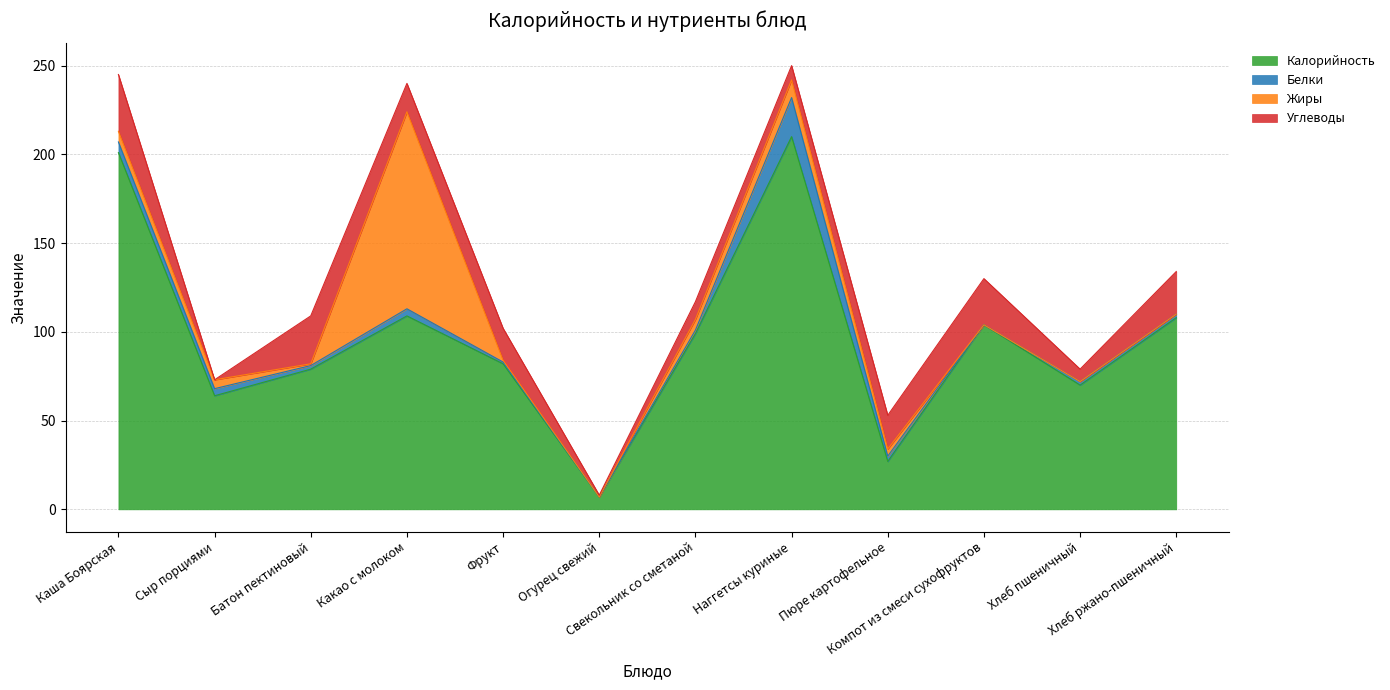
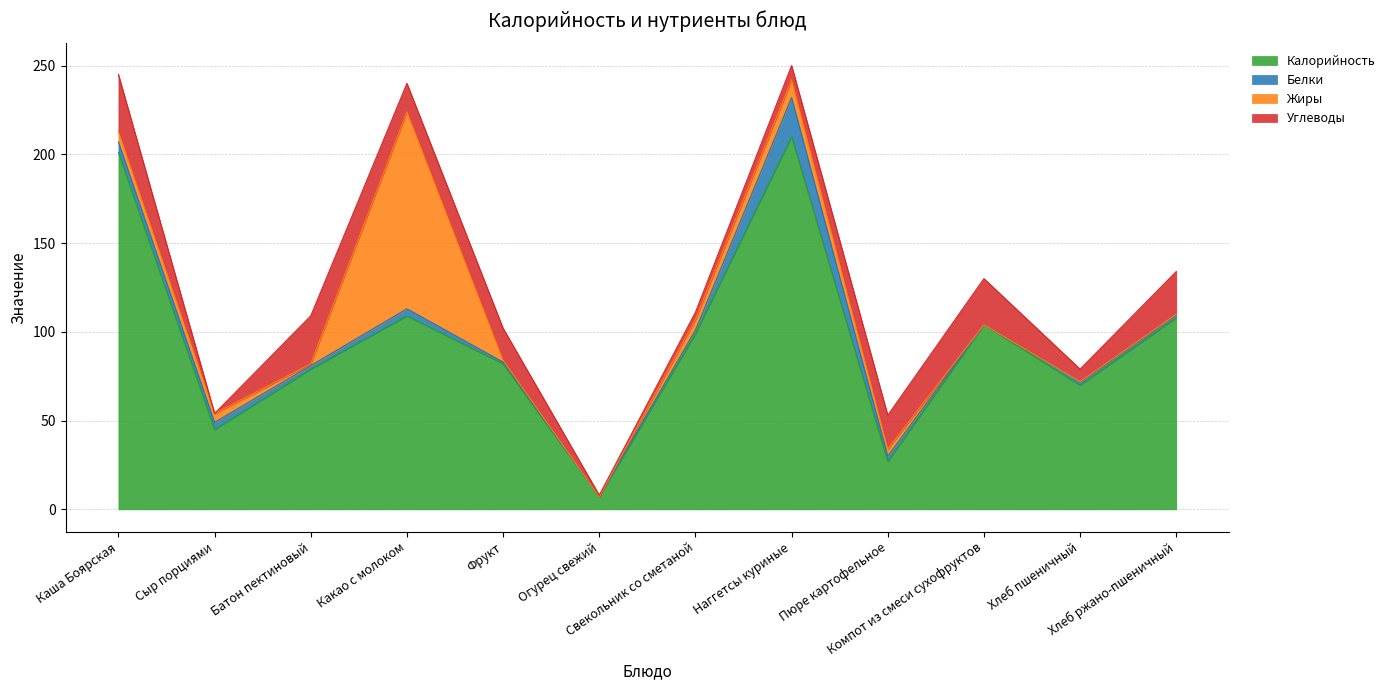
Калорийность, Сыр порциями: 64 -> 45
Углеводы, Свекольник со сметаной: 10 -> 4
